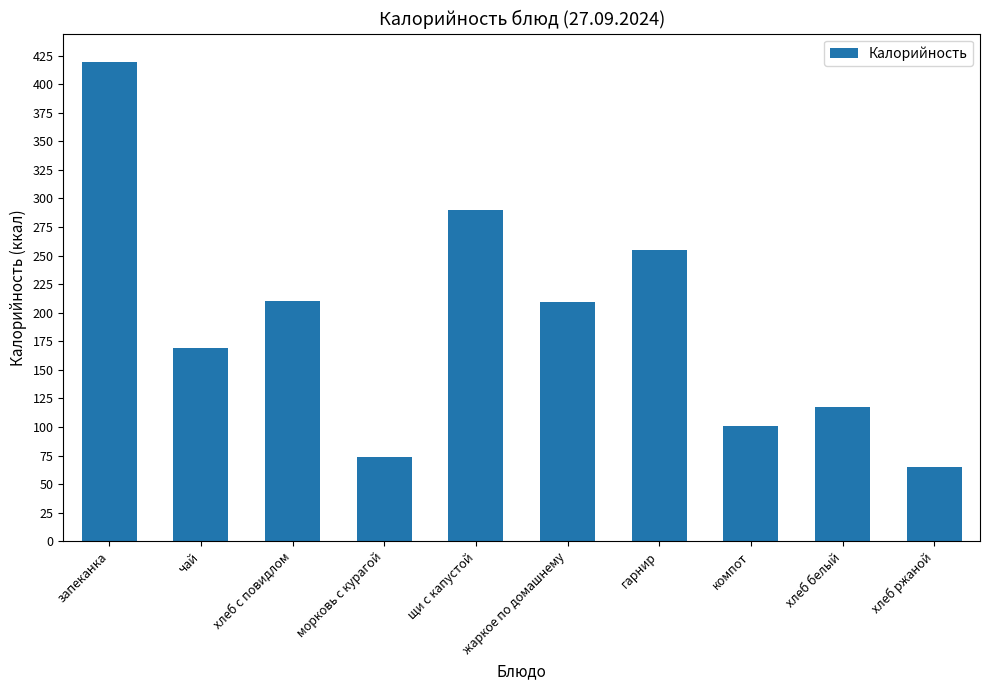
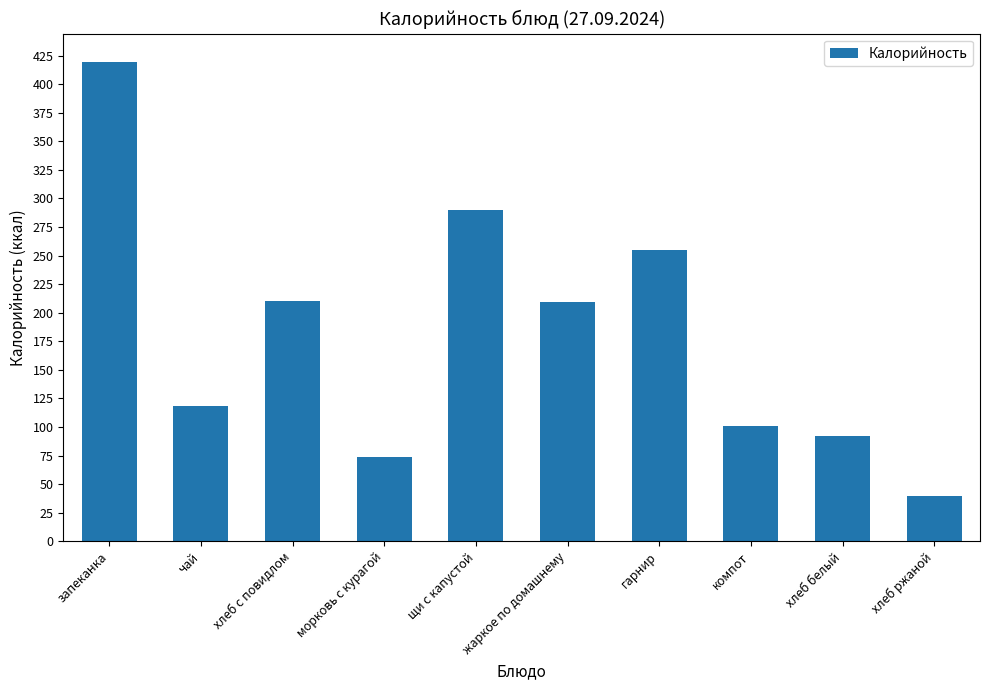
чай: 169 -> 119
хлеб белый: 118 -> 92
хлеб ржаной: 65 -> 39
